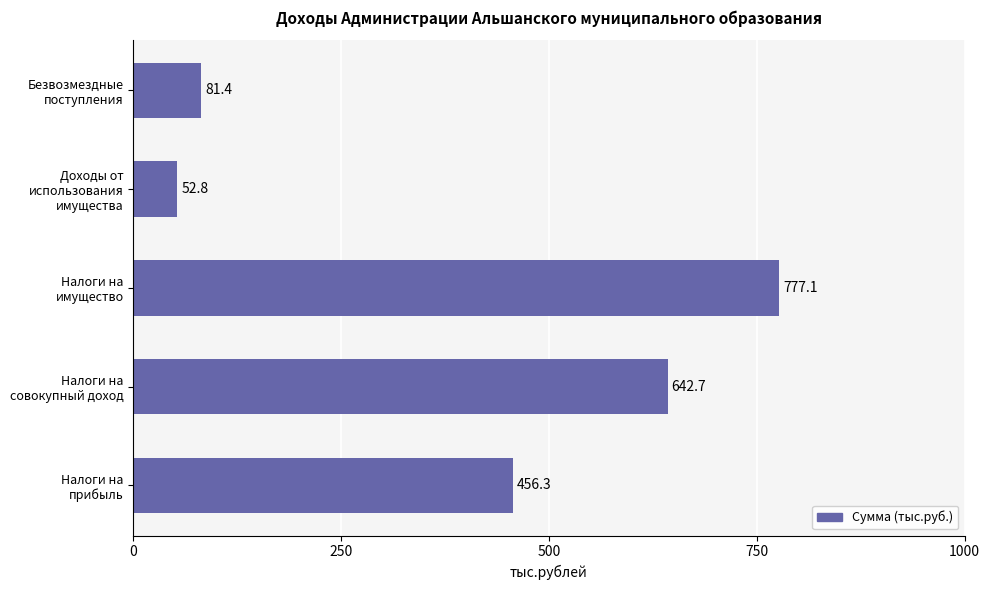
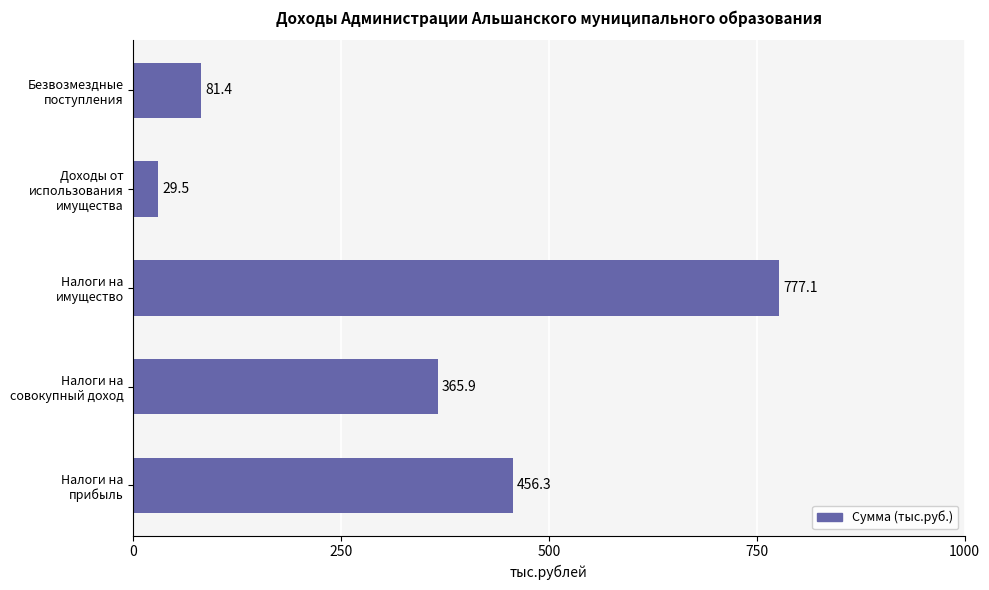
Доходы от использования имущества: 52.8 -> 29.5
Налоги на совокупный доход: 642.7 -> 365.9
